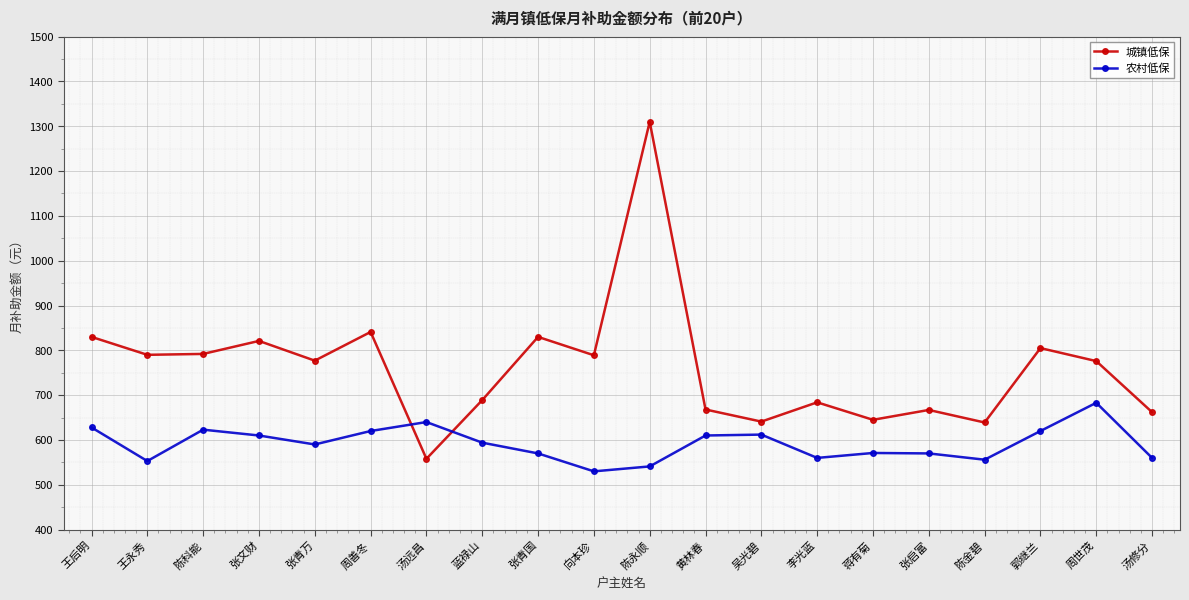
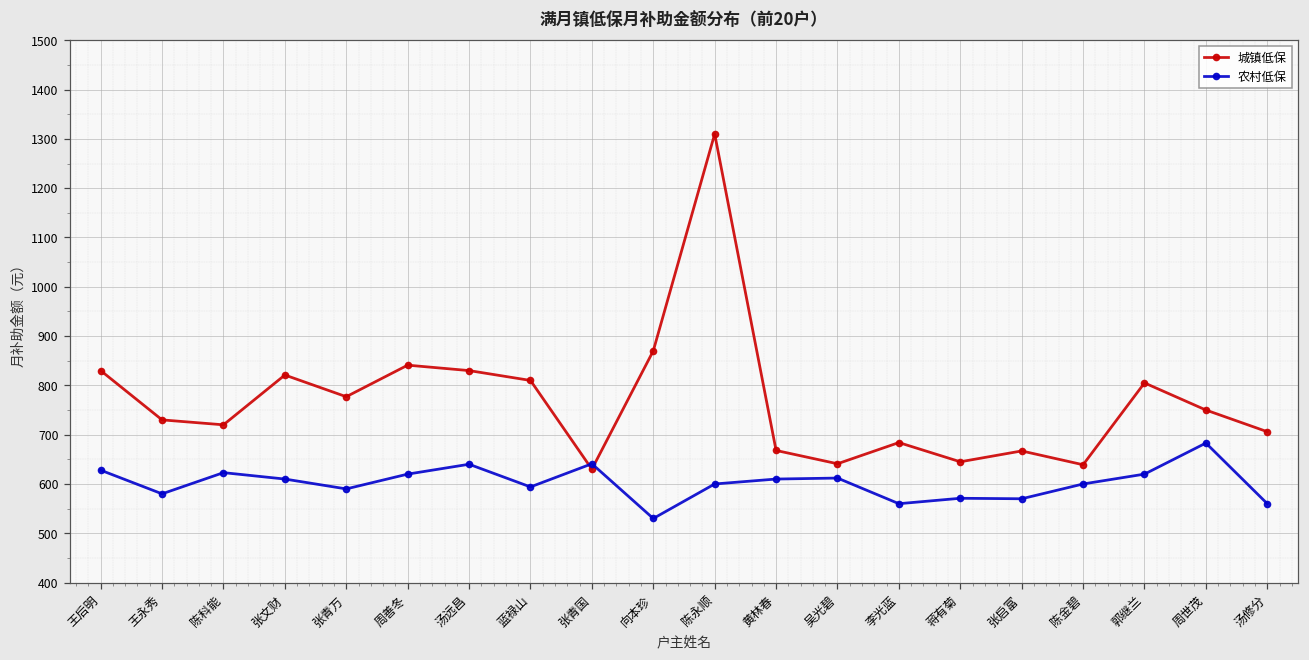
城镇低保, 王永秀: 790 -> 730
农村低保, 王永秀: 550 -> 580
城镇低保, 陈科能: 790 -> 720
城镇低保, 汤远昌: 560 -> 830
城镇低保, 蓝禄山: 690 -> 810
城镇低保, 张青国: 830 -> 630
农村低保, 张青国: 570 -> 640
城镇低保, 向本珍: 790 -> 870
农村低保, 陈永顺: 540 -> 600
农村低保, 陈金碧: 560 -> 600
城镇低保, 周世茂: 780 -> 750
城镇低保, 汤修分: 660 -> 710
